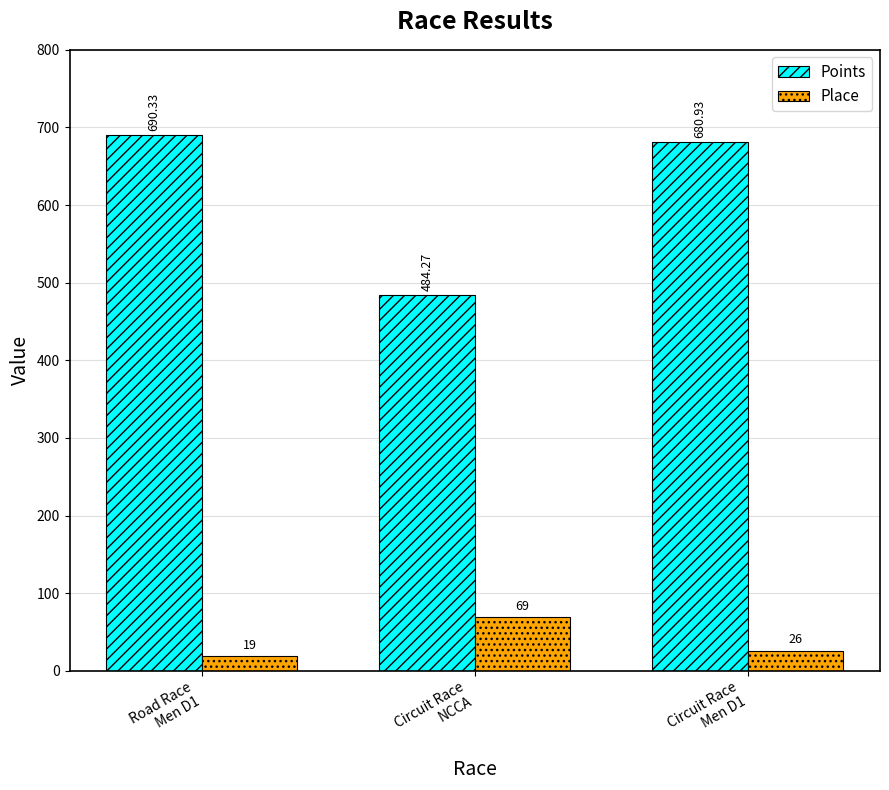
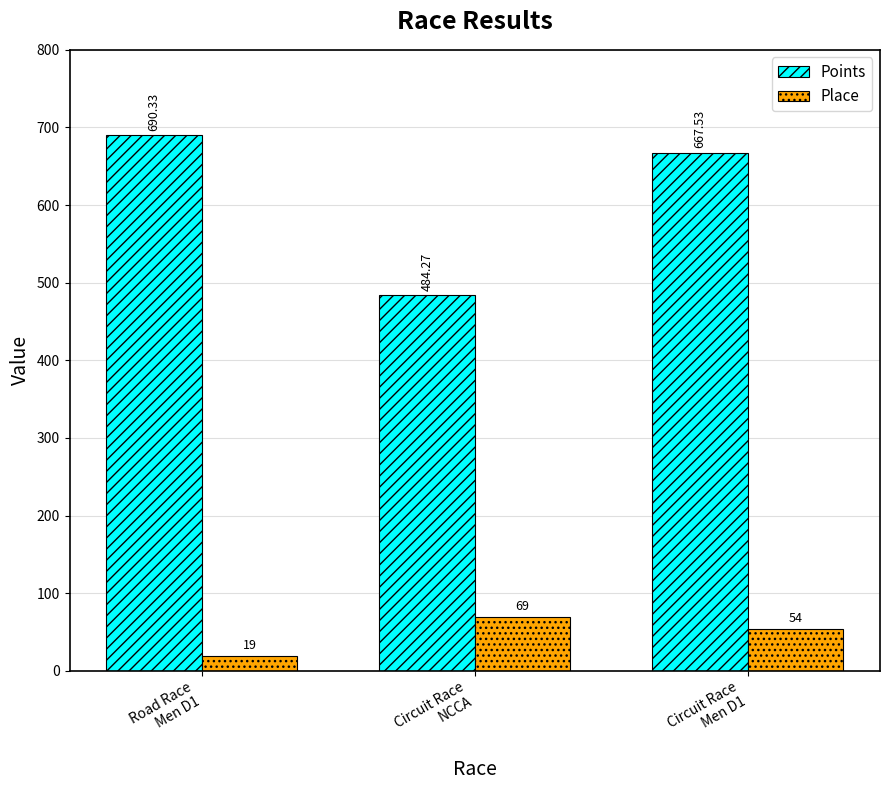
Points, Circuit Race Men D1: 680.93 -> 667.53
Place, Circuit Race Men D1: 26 -> 54
